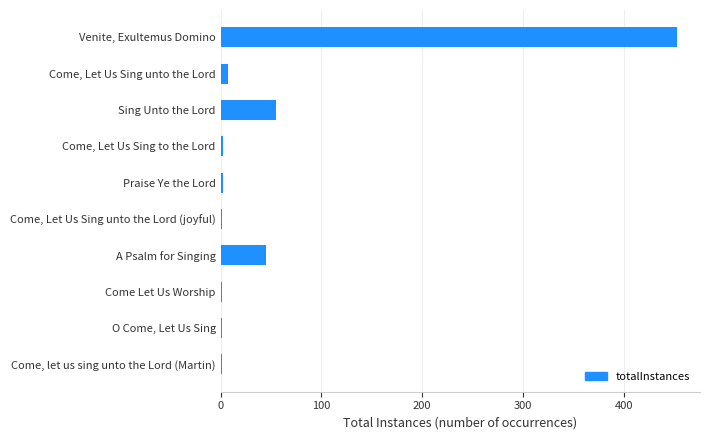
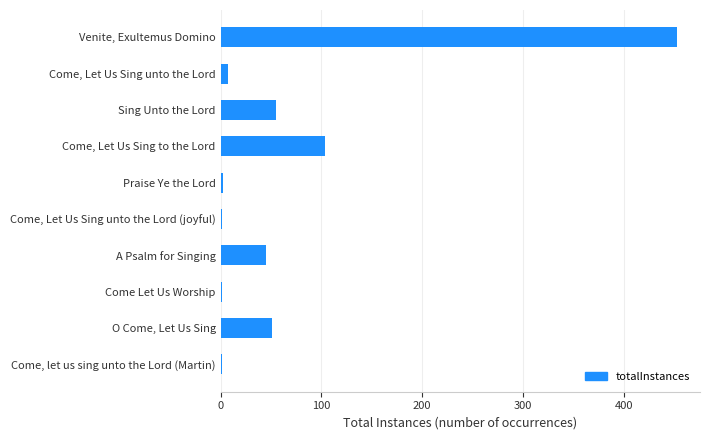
Come, Let Us Sing to the Lord: 2 -> 104
O Come, Let Us Sing: 1 -> 51
